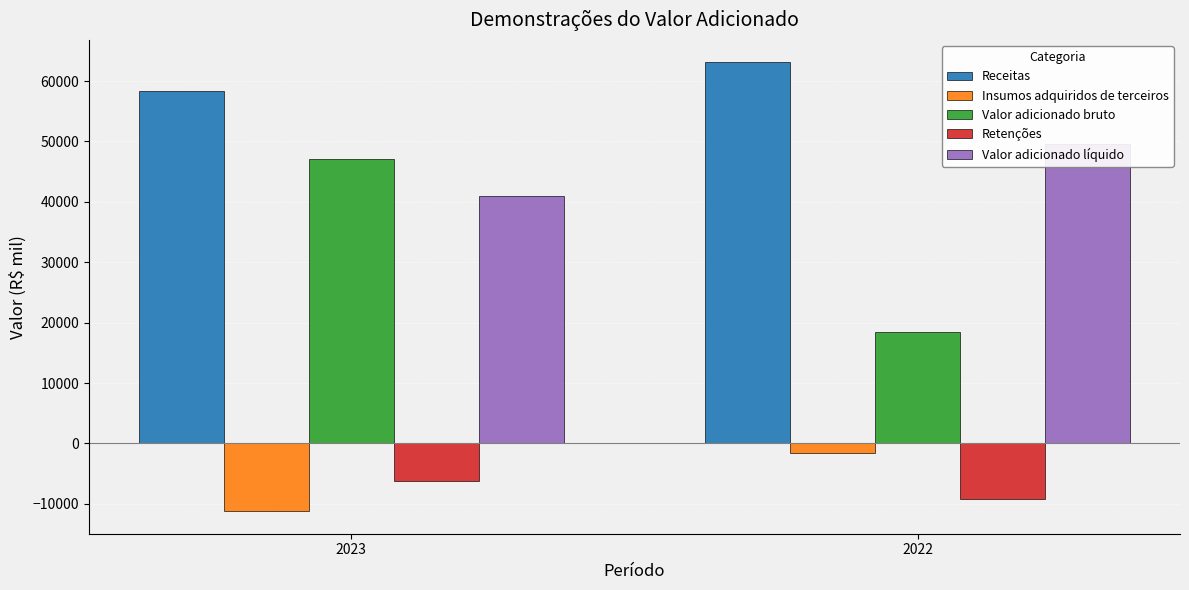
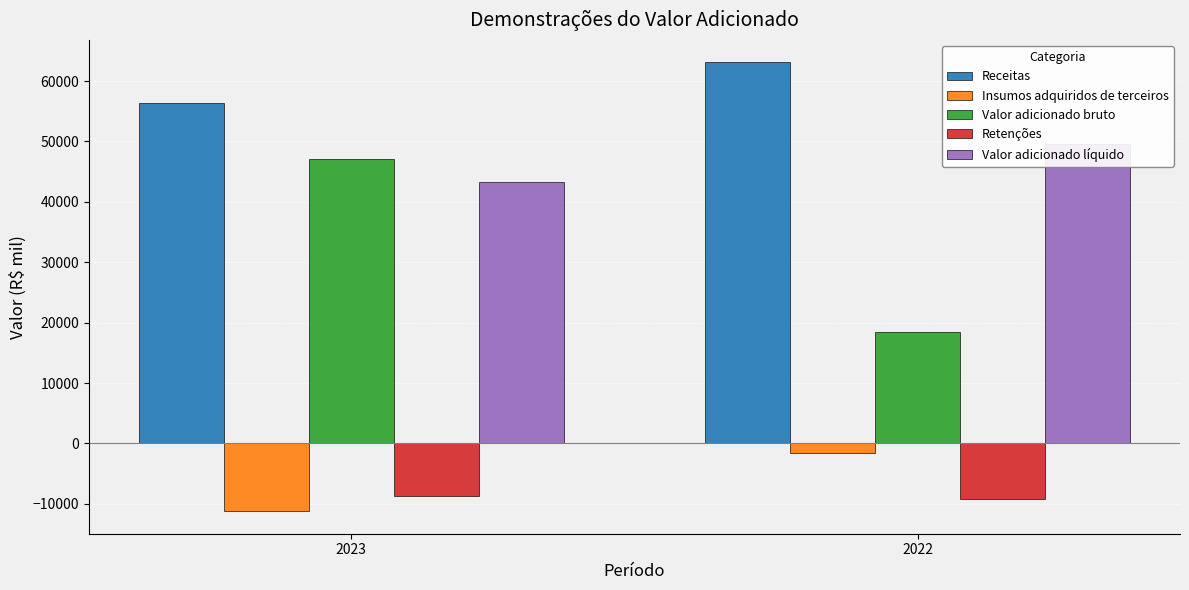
Receitas, 2023: 58000 -> 56000
Retenções, 2023: -6000 -> -9000
Valor adicionado líquido, 2023: 41000 -> 43000
